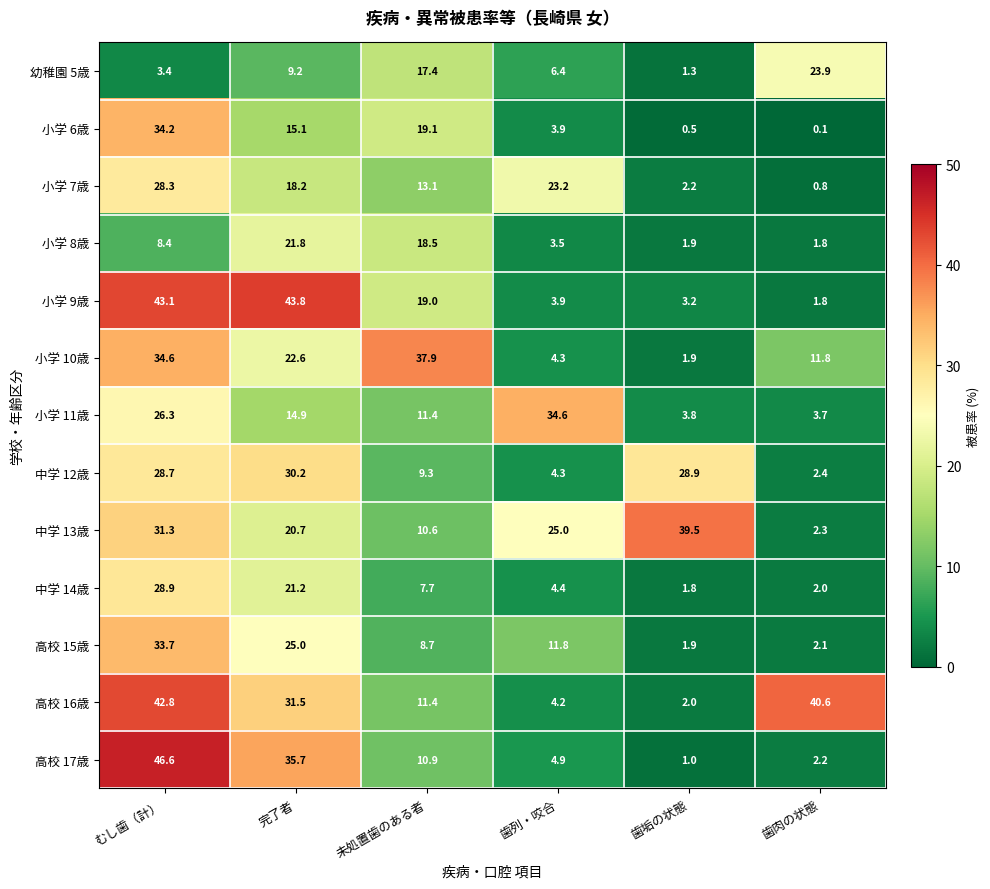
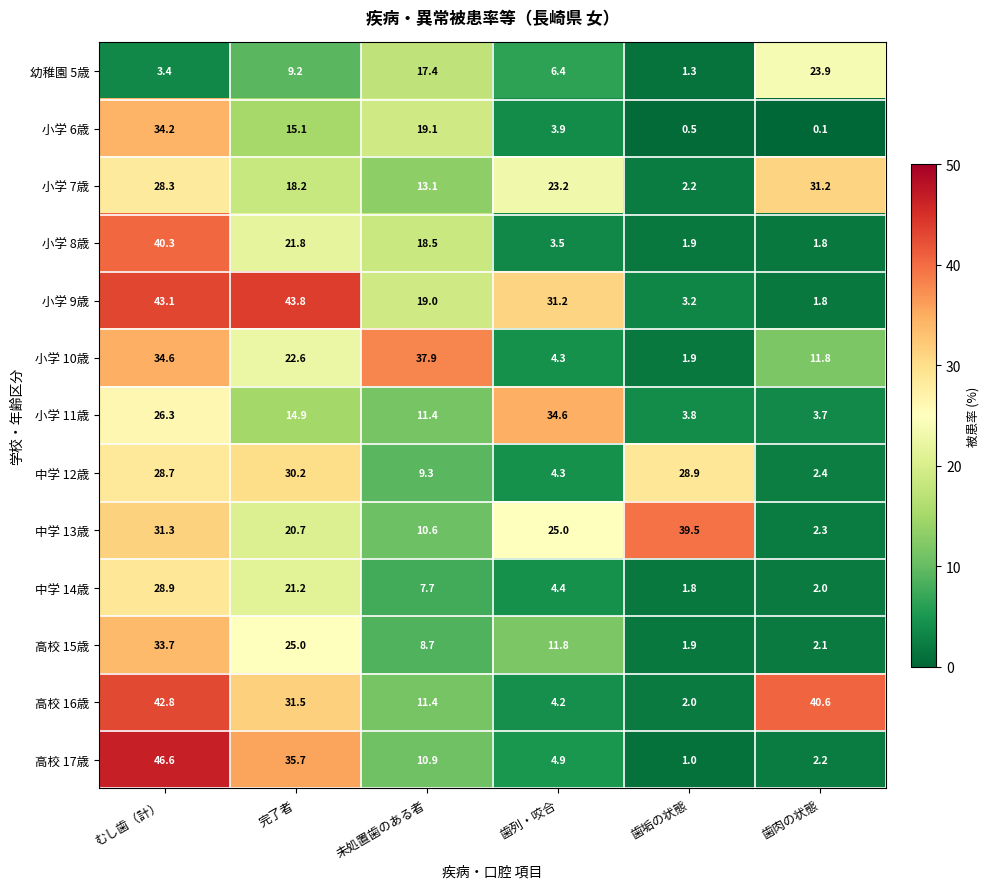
小学 7歳, 歯肉の状態: 0.8 -> 31.2
小学 8歳, むし歯（計）: 8.4 -> 40.3
小学 9歳, 歯列・咬合: 3.9 -> 31.2
